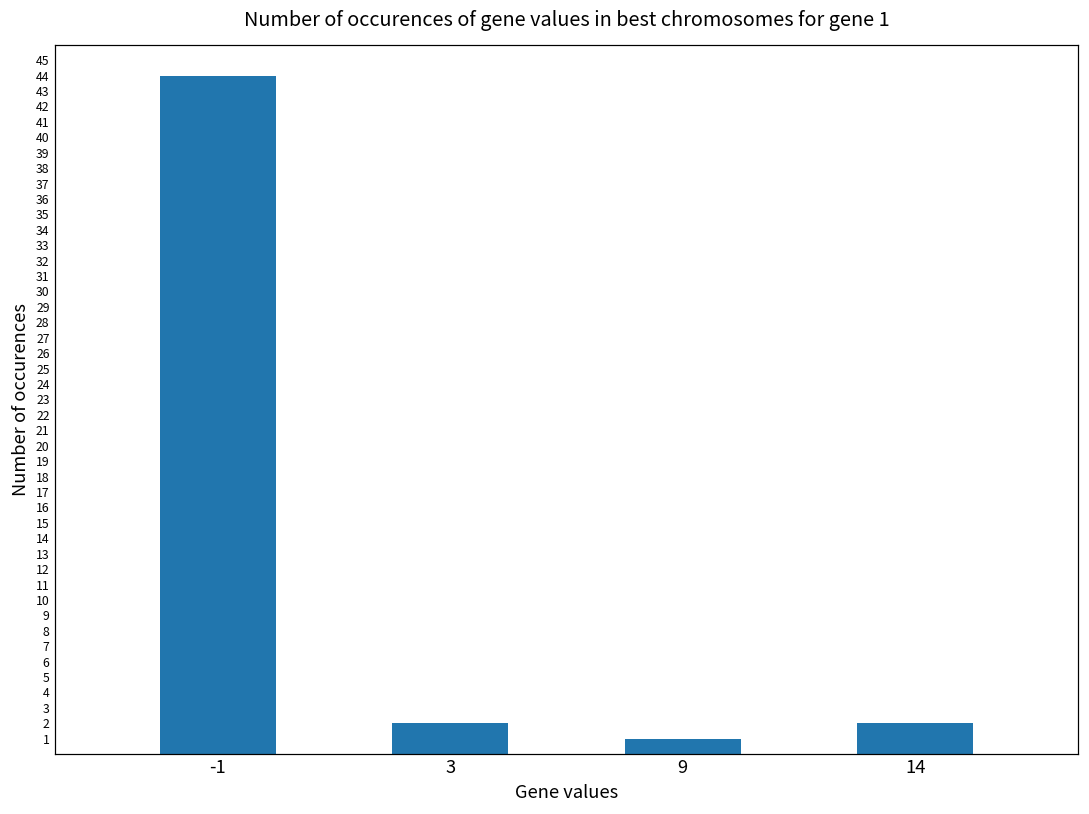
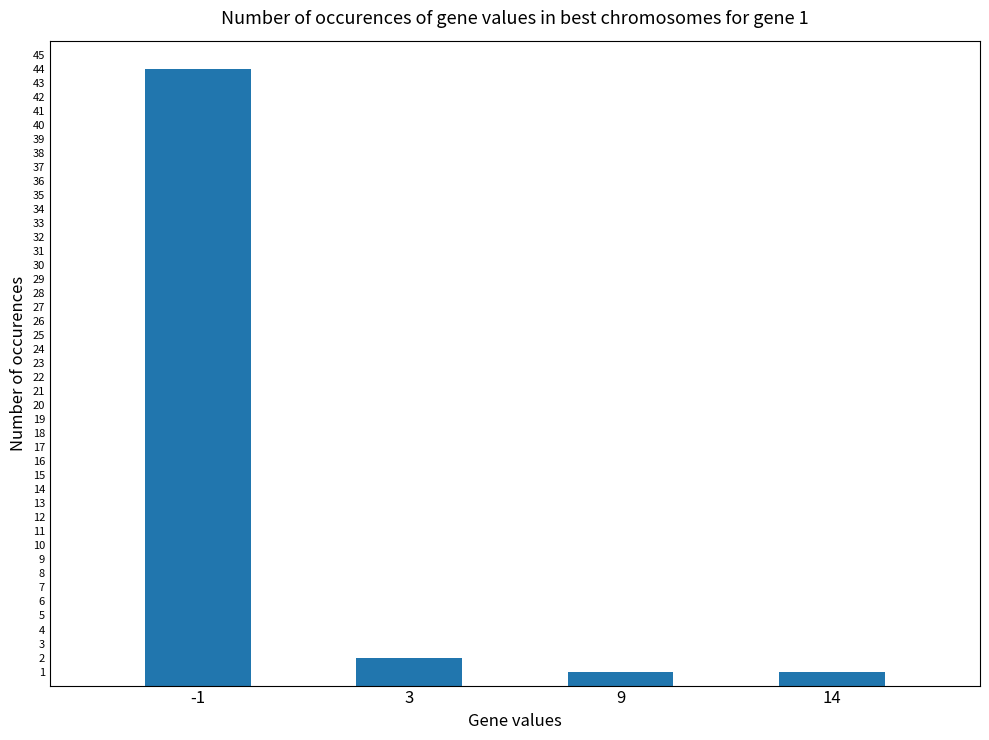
14: 2 -> 1
